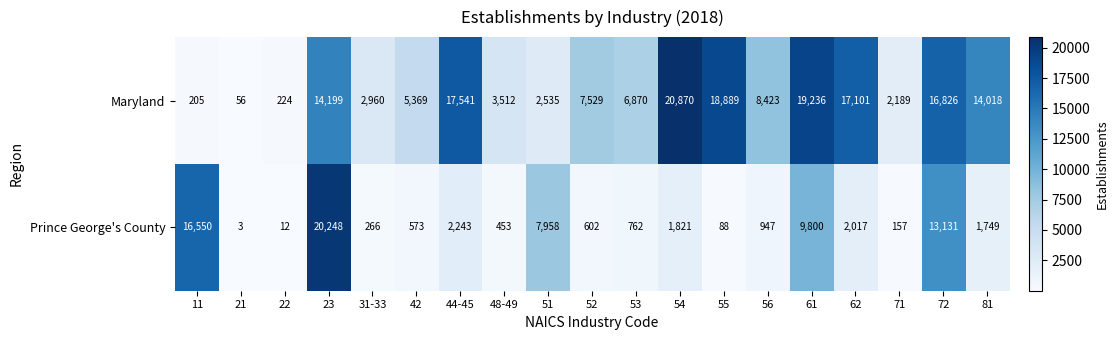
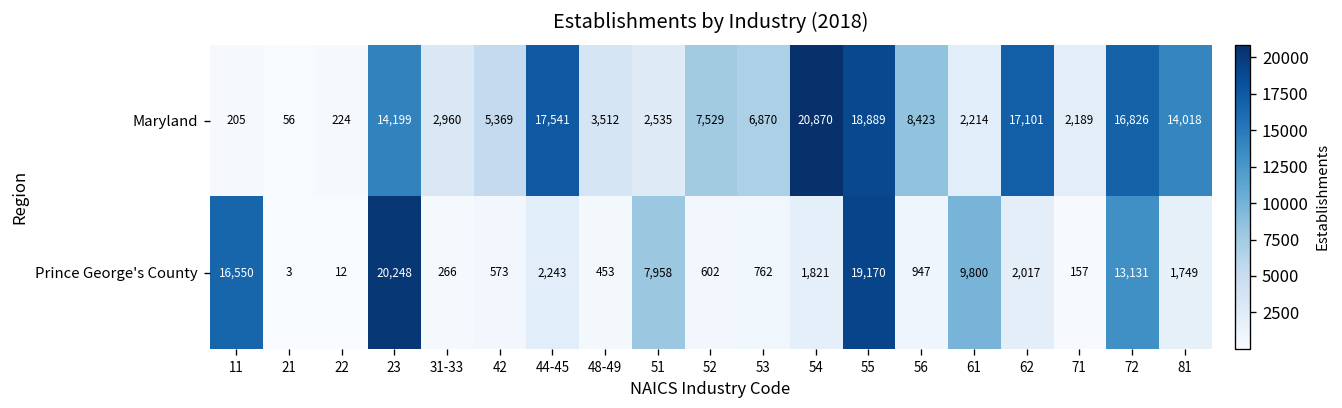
Maryland, 61: 19,236 -> 2,214
Prince George's County, 55: 88 -> 19,170
